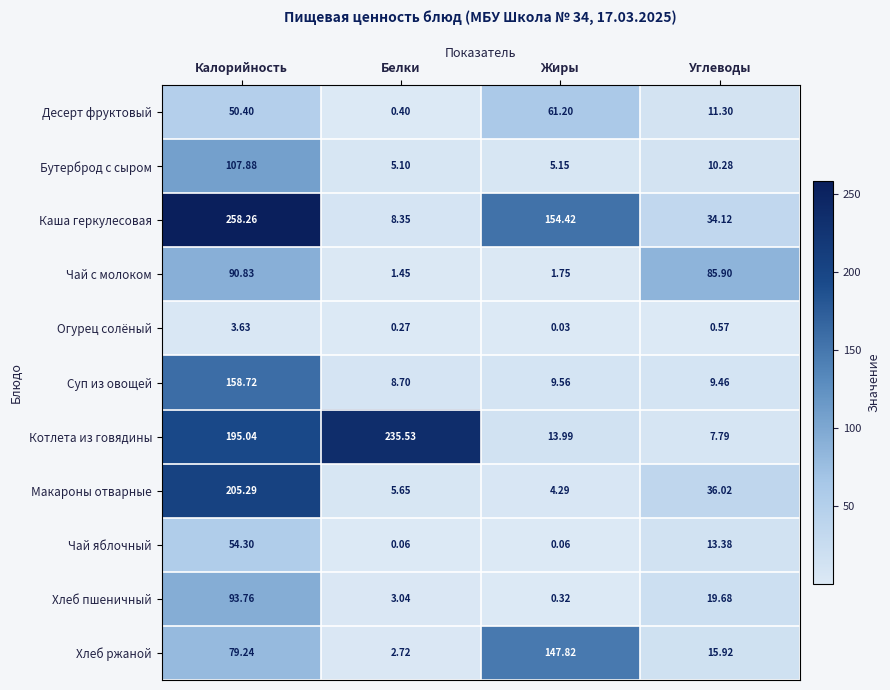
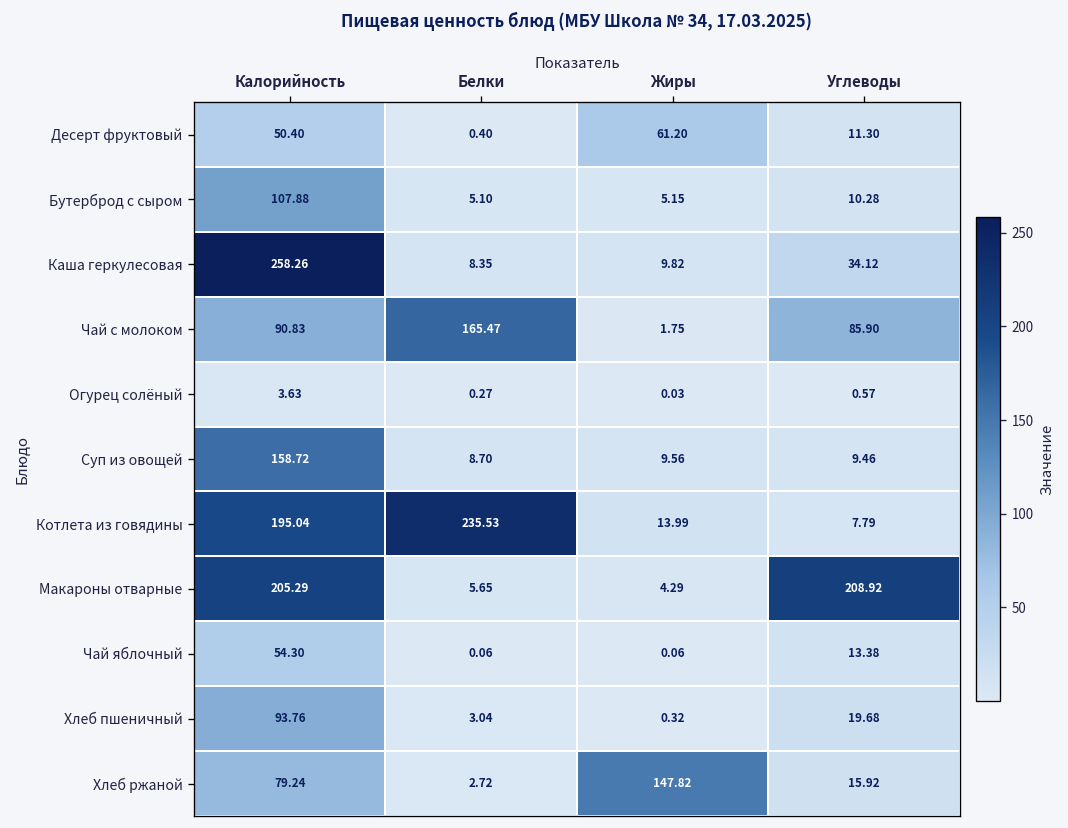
Каша геркулесовая, Жиры: 154.42 -> 9.82
Чай с молоком, Белки: 1.45 -> 165.47
Макароны отварные, Углеводы: 36.02 -> 208.92
